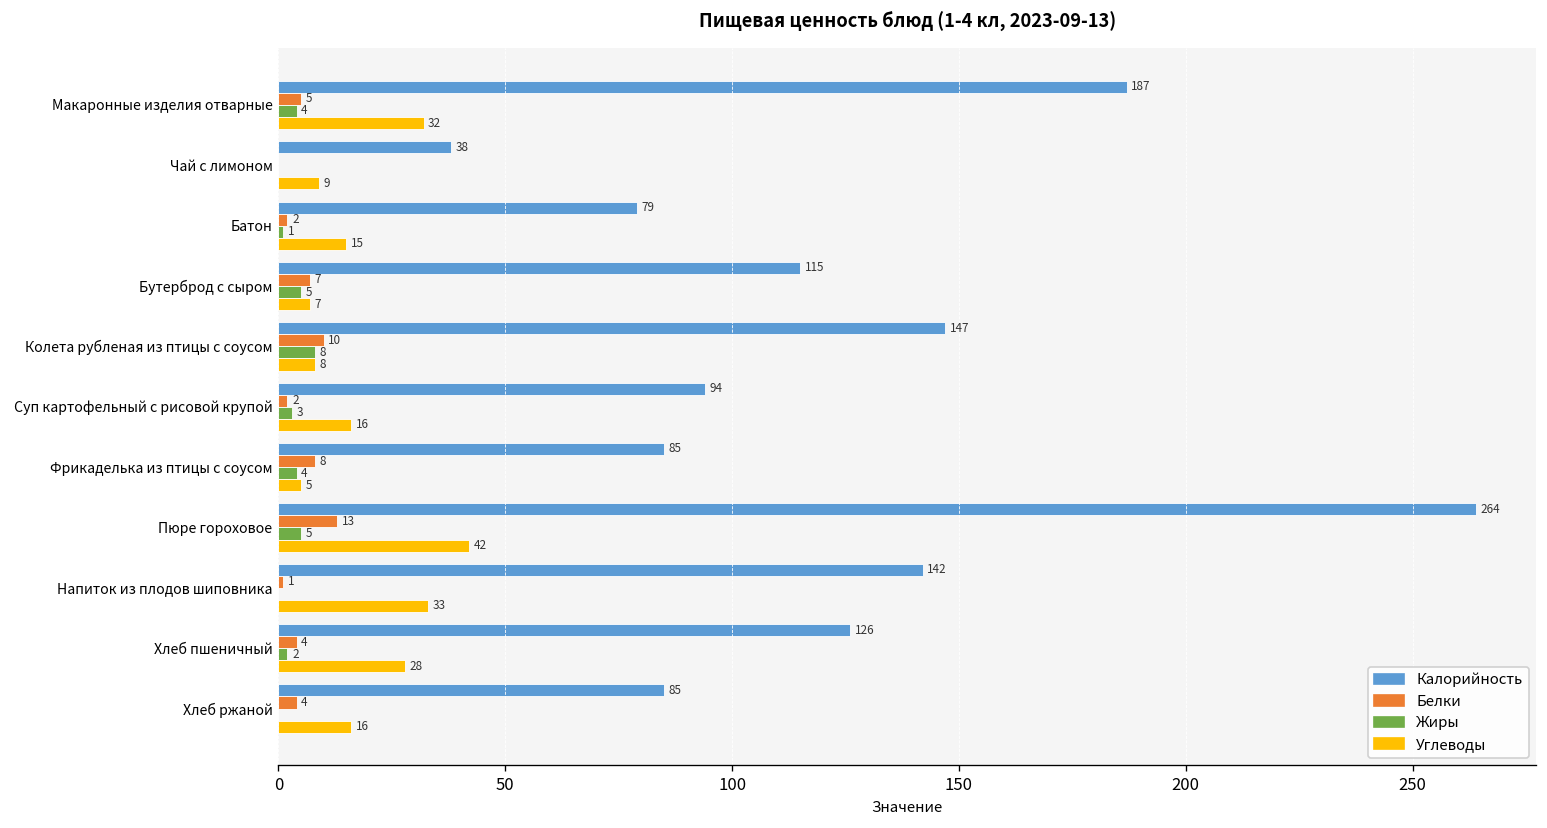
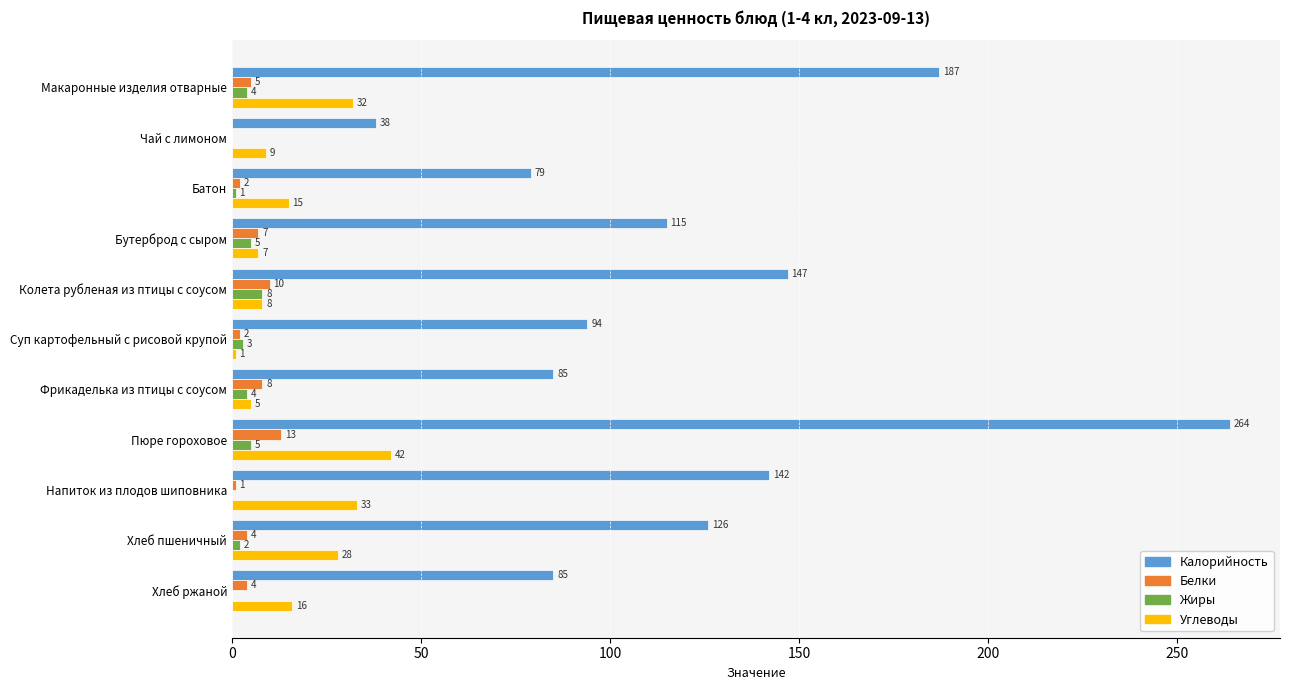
Углеводы, Суп картофельный с рисовой крупой: 16 -> 1
